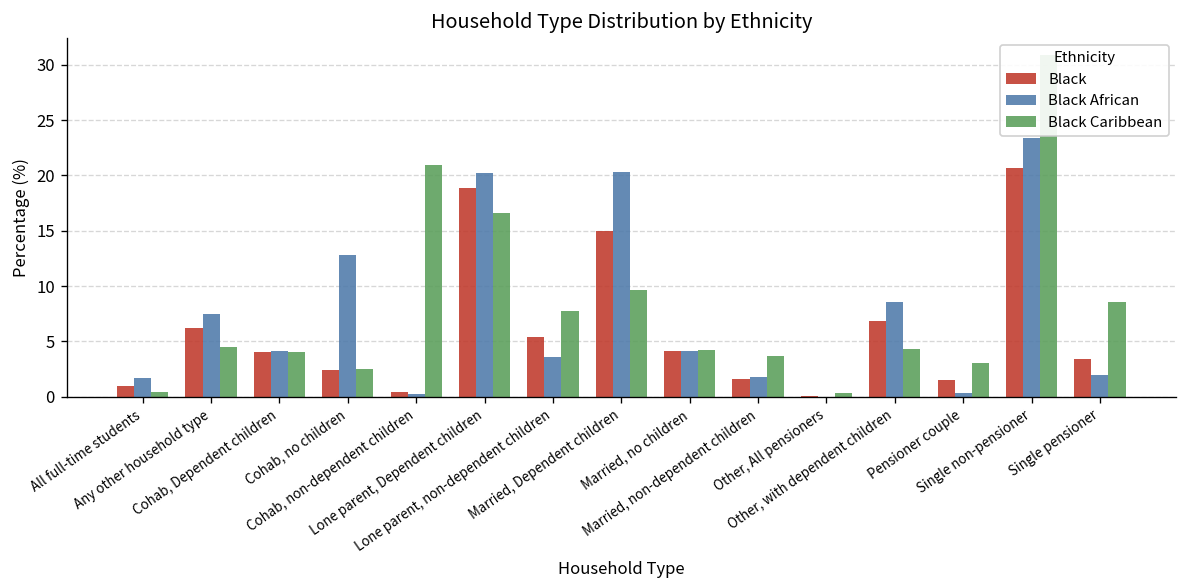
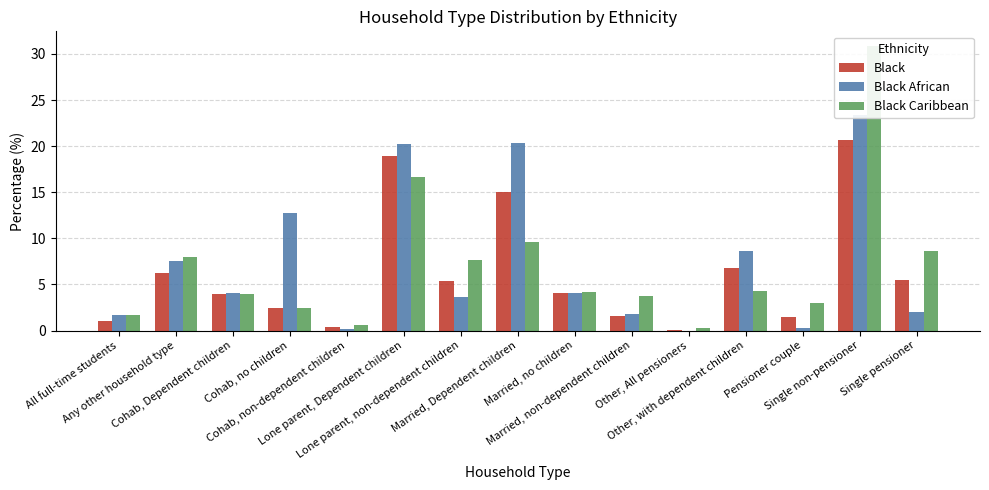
Black Caribbean, All full-time students: 0 -> 2
Black Caribbean, Any other household type: 5 -> 8
Black Caribbean, Cohab, non-dependent children: 21 -> 1
Black, Single pensioner: 3 -> 6
